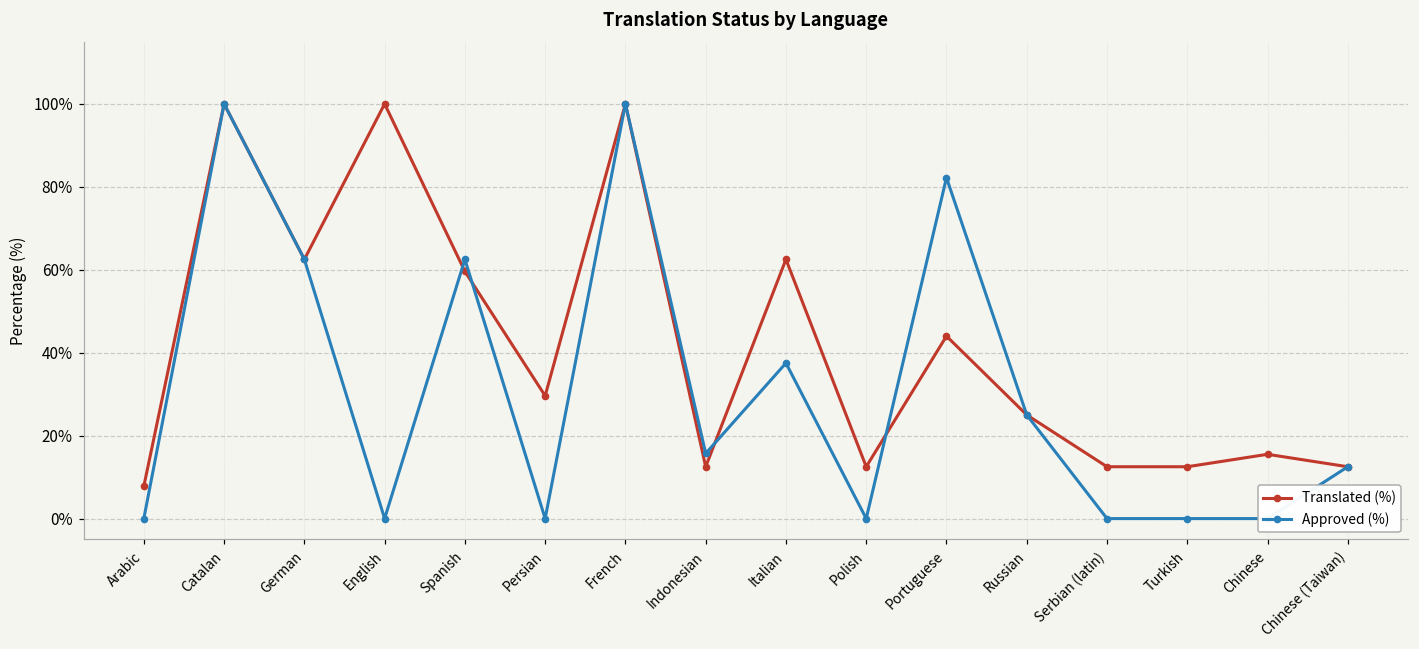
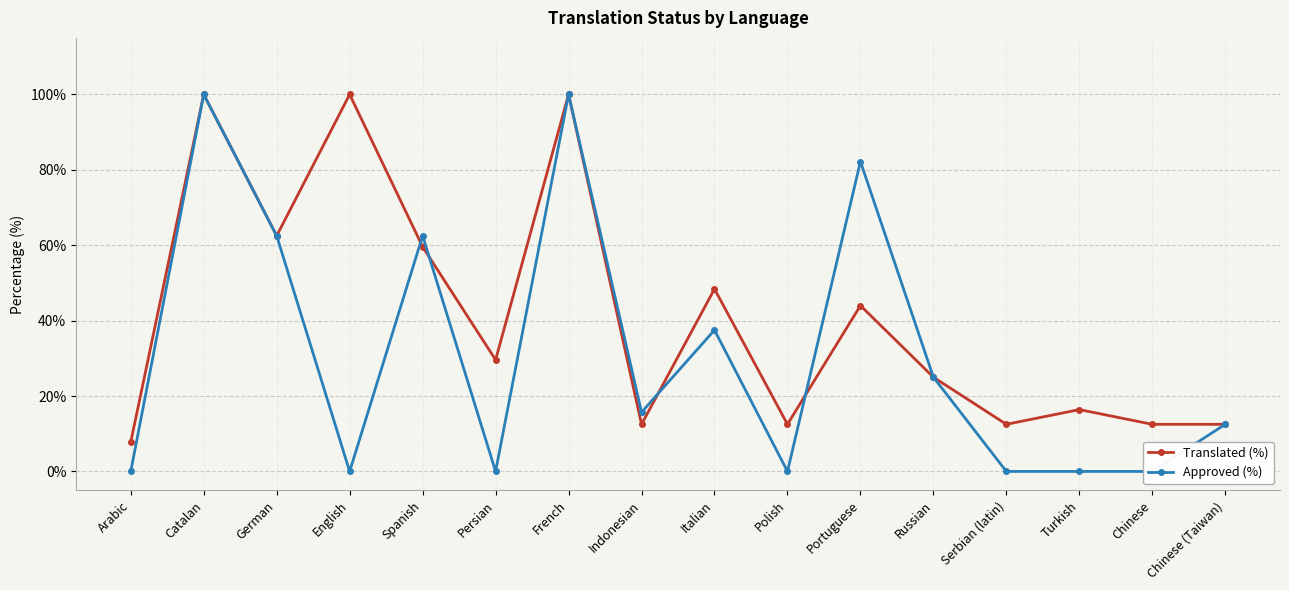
Translated (%), Italian: 63% -> 48%
Translated (%), Turkish: 13% -> 16%
Translated (%), Chinese: 16% -> 13%
